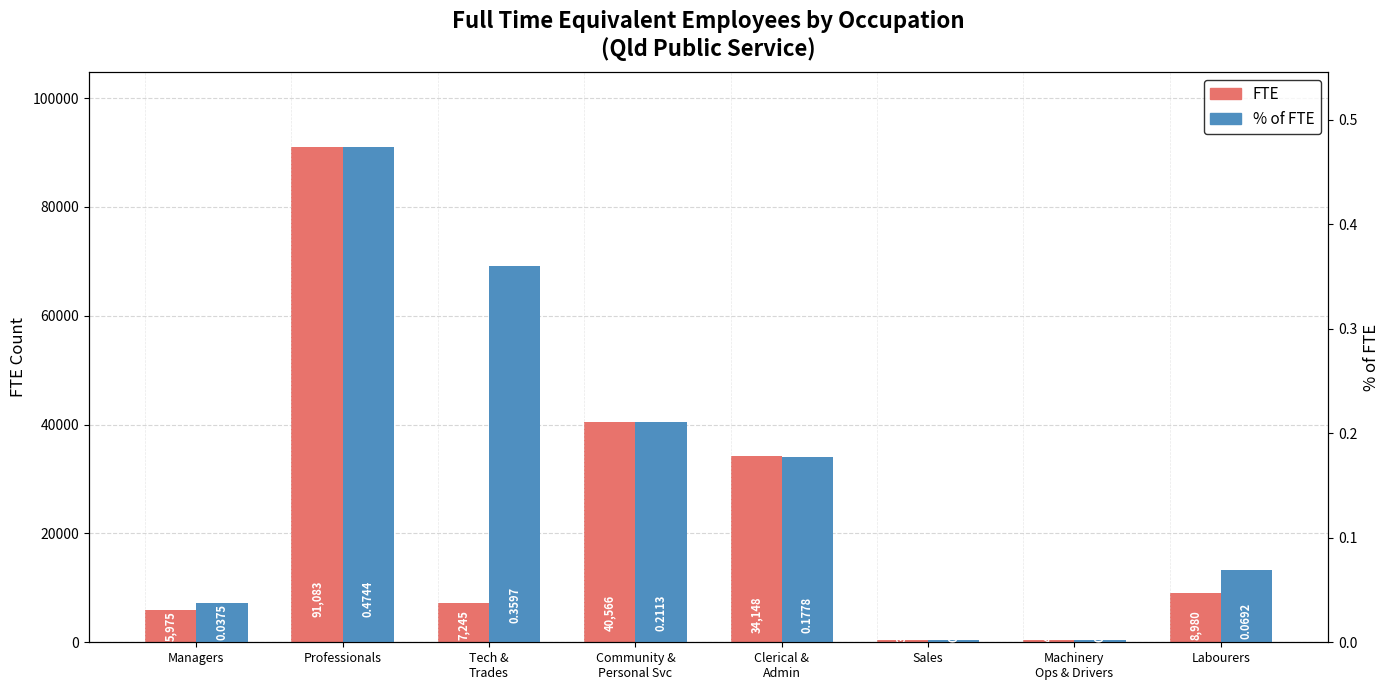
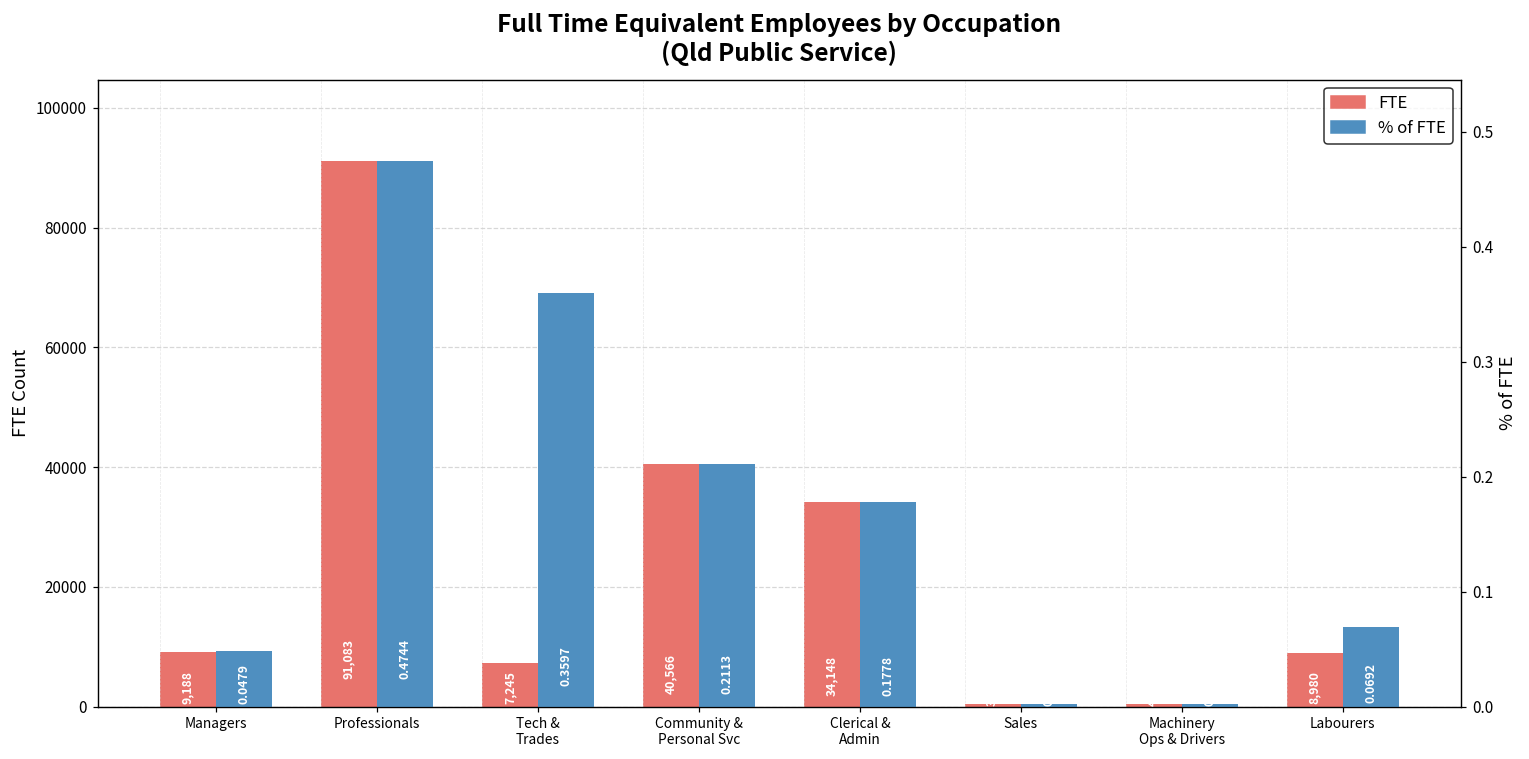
FTE, Managers: 5,975 -> 9,188
% of FTE, Managers: 0.0375 -> 0.0479
